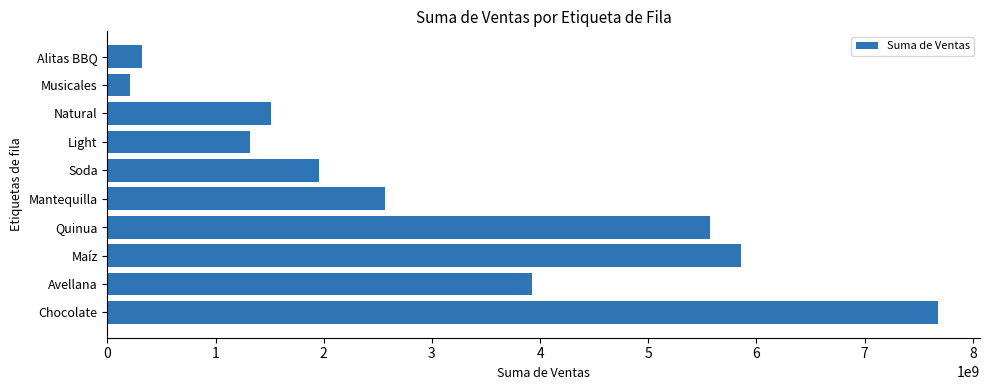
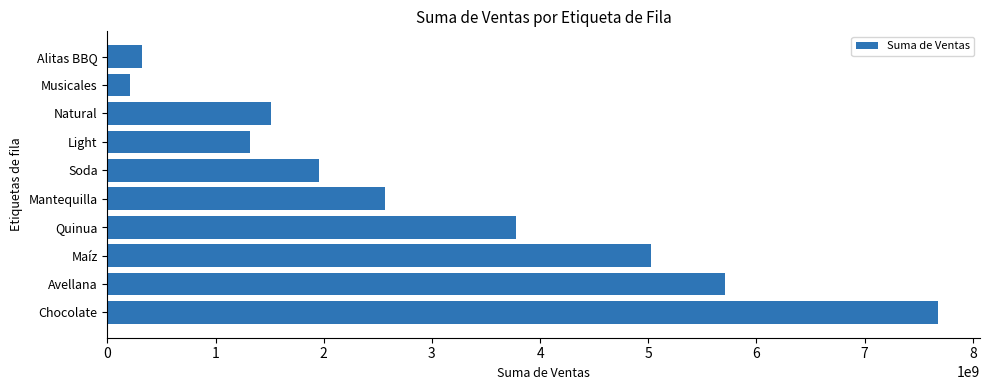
Quinua: 5570000000 -> 3780000000
Maíz: 5860000000 -> 5020000000
Avellana: 3930000000 -> 5710000000
